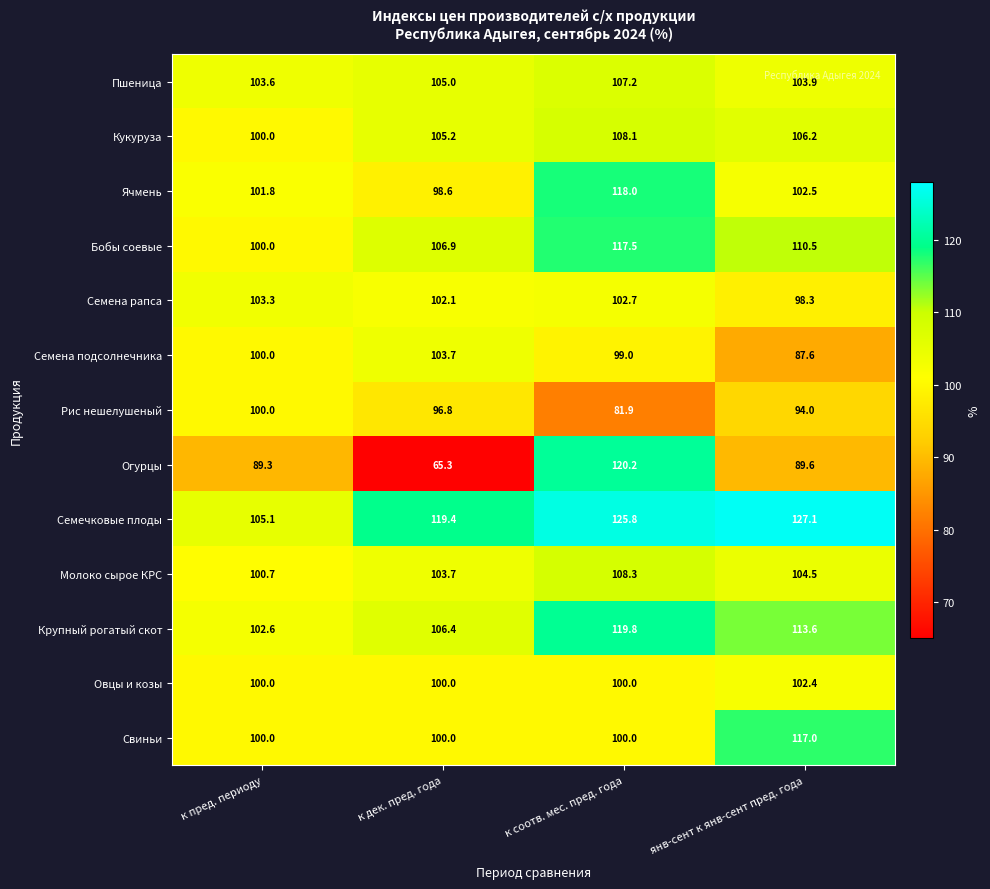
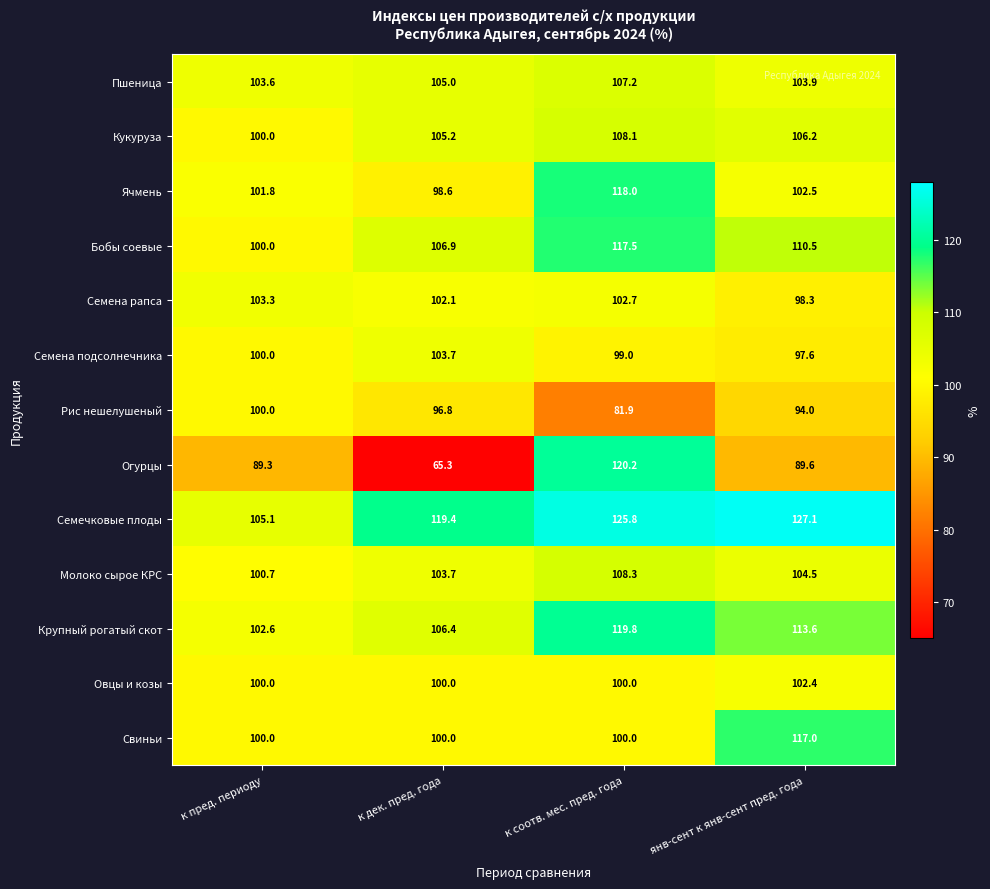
Семена подсолнечника, янв-сент к янв-сент пред. года: 87.6 -> 97.6
